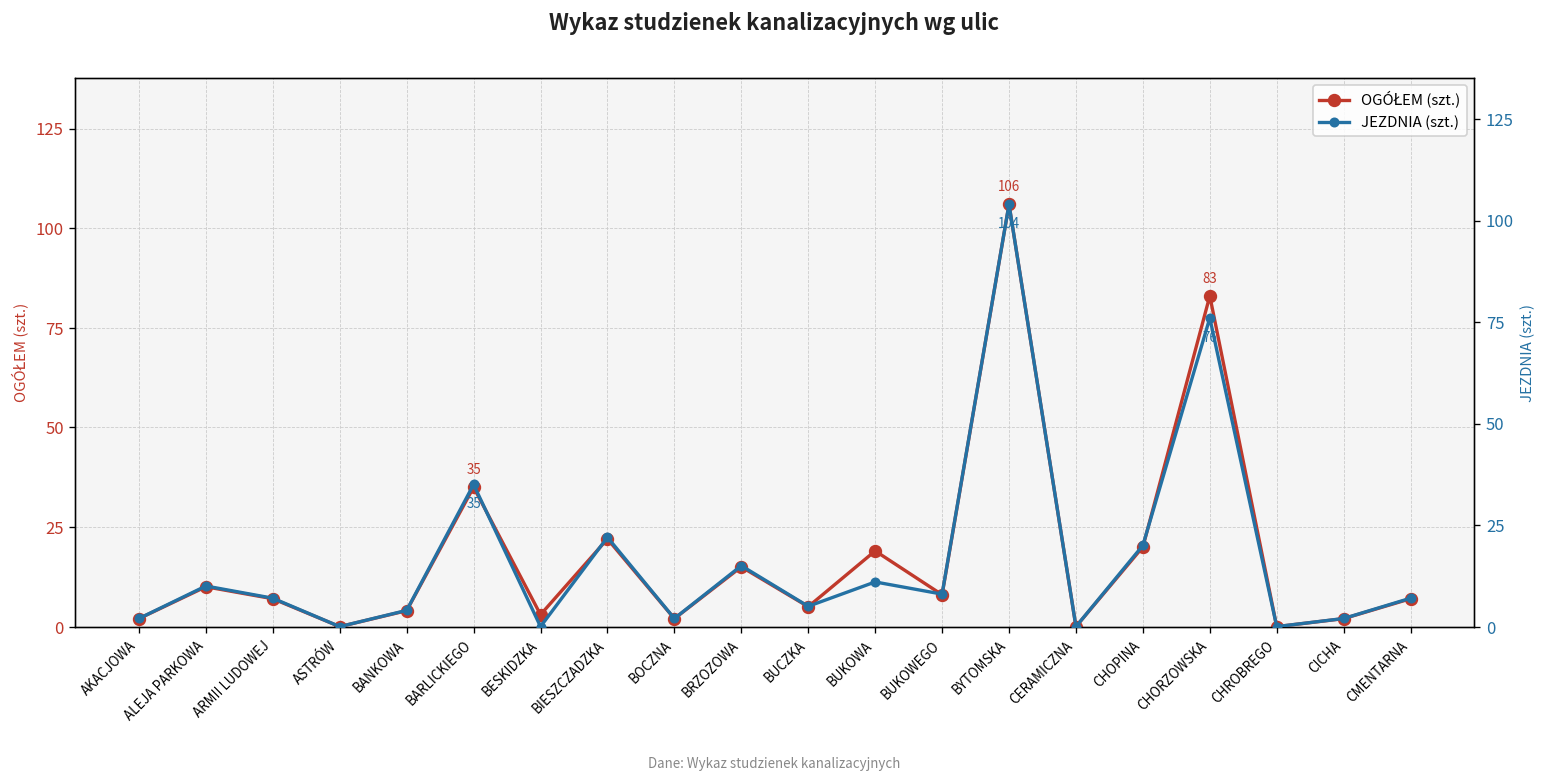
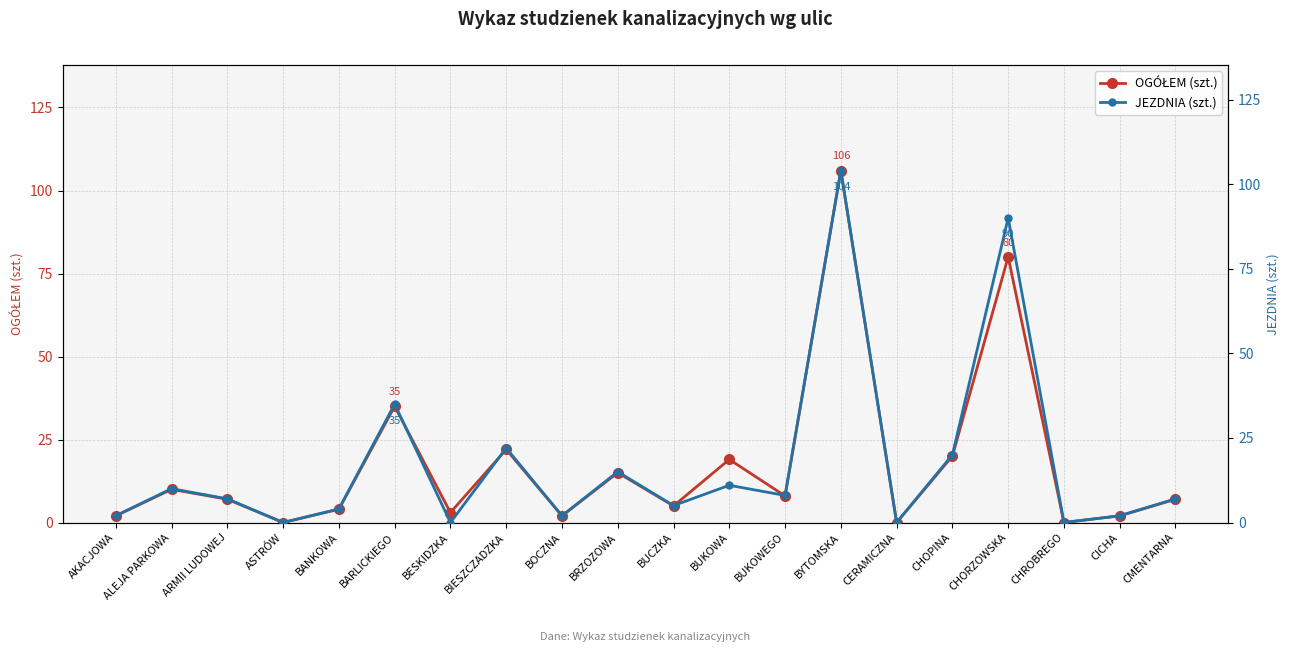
OGÓŁEM (szt.), CHORZOWSKA: 83 -> 80
JEZDNIA (szt.), CHORZOWSKA: 76 -> 90
